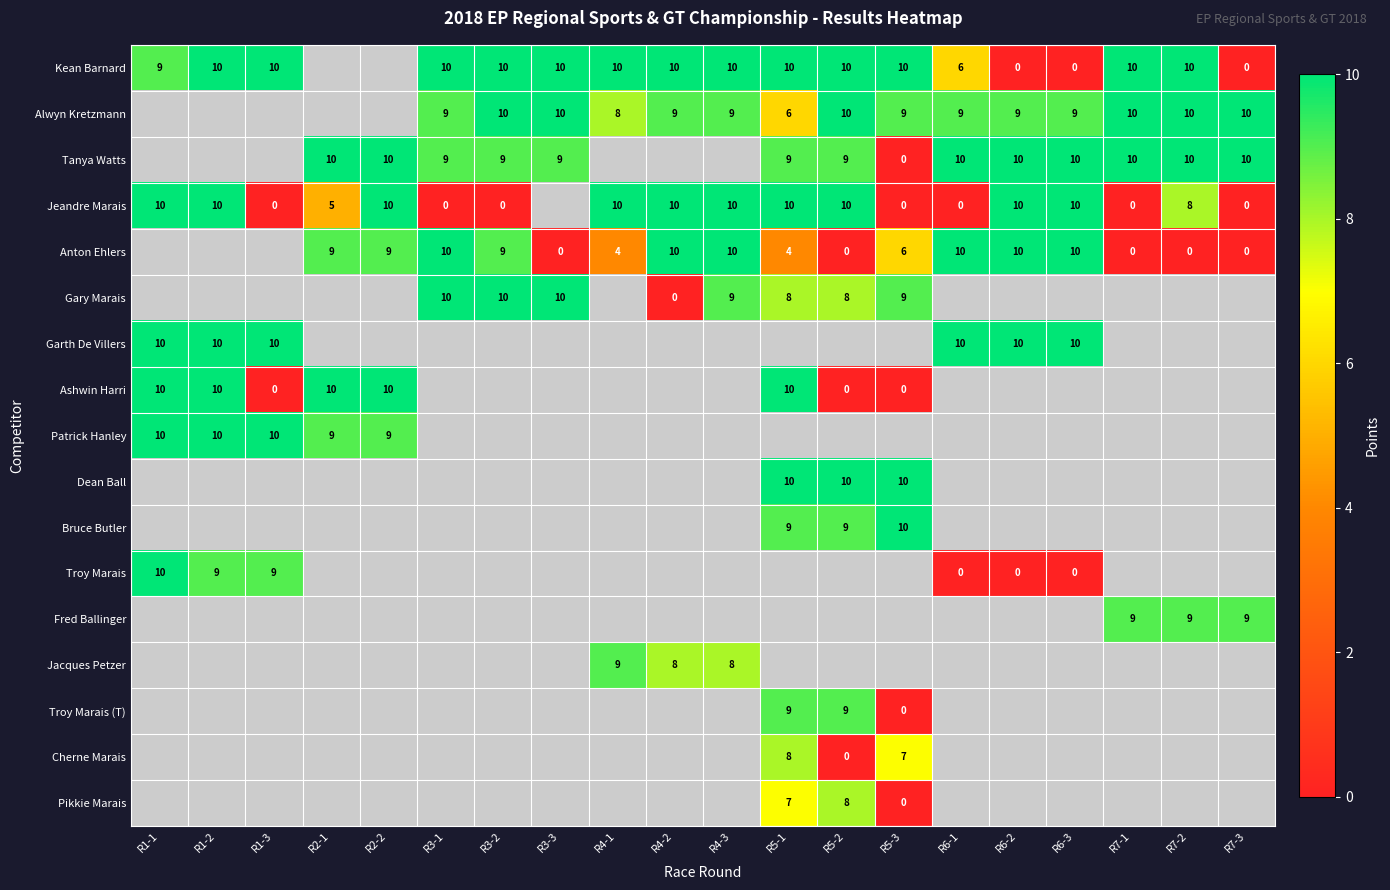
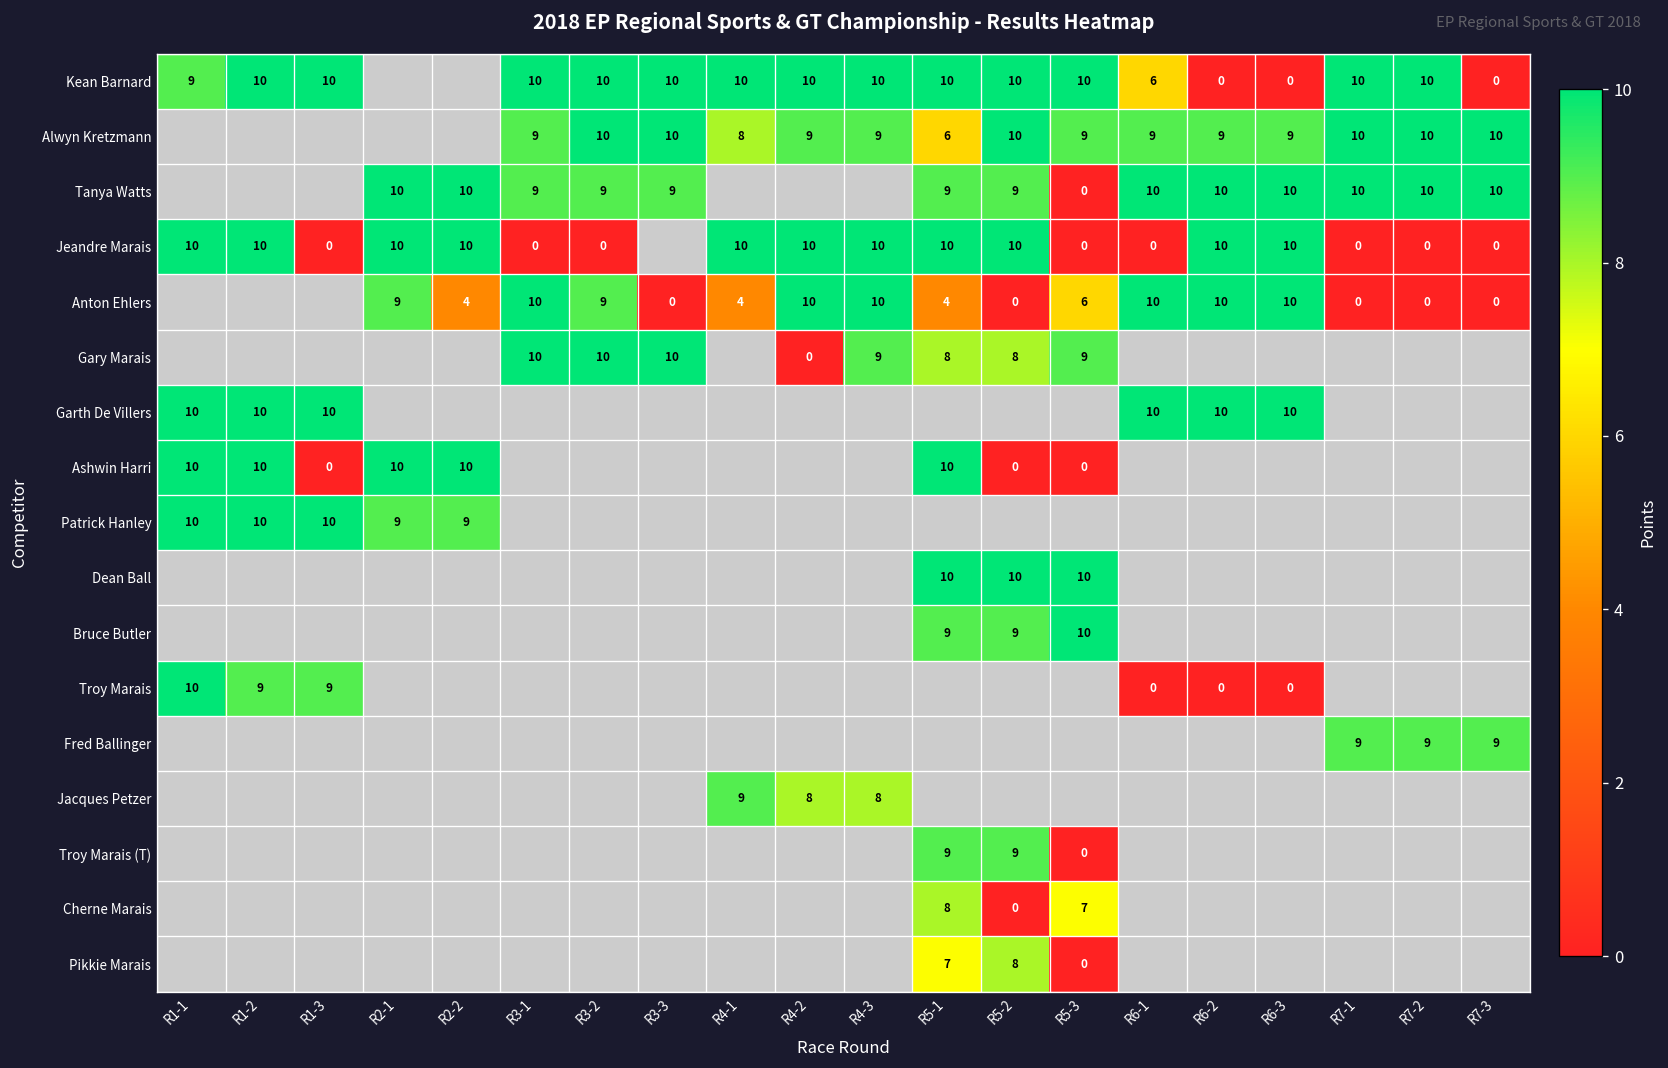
Jeandre Marais, R2-1: 5 -> 10
Jeandre Marais, R7-2: 8 -> 0
Anton Ehlers, R2-2: 9 -> 4
